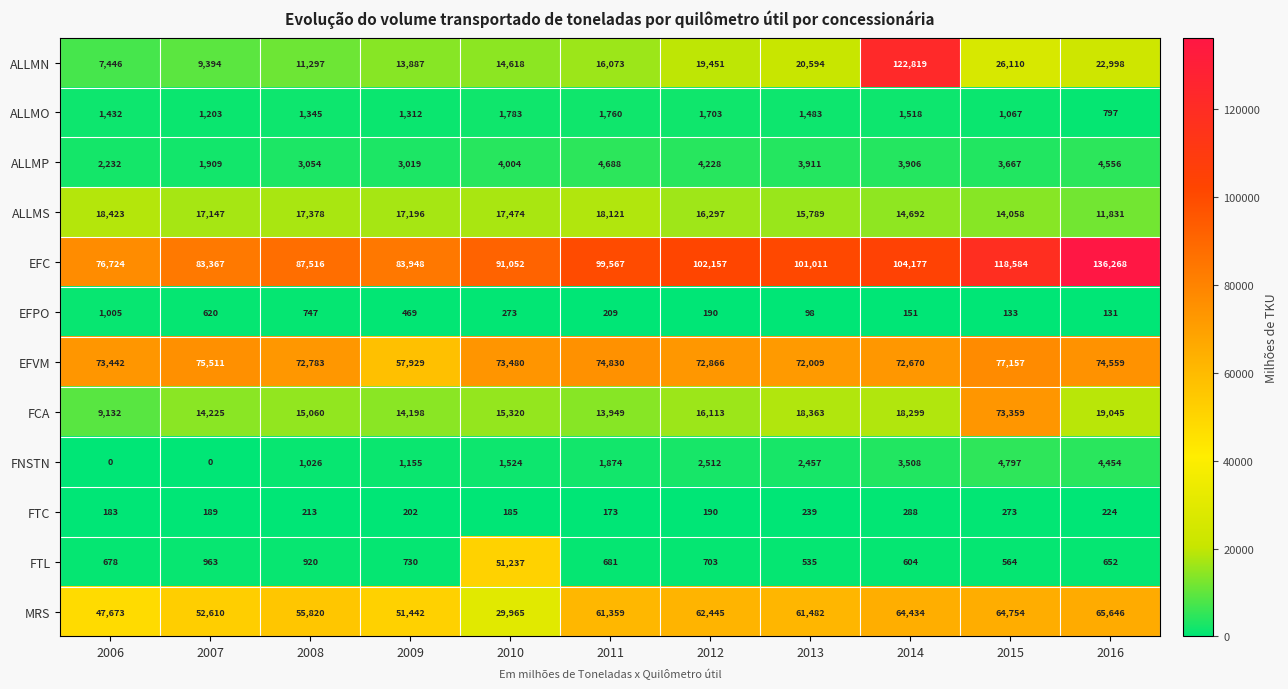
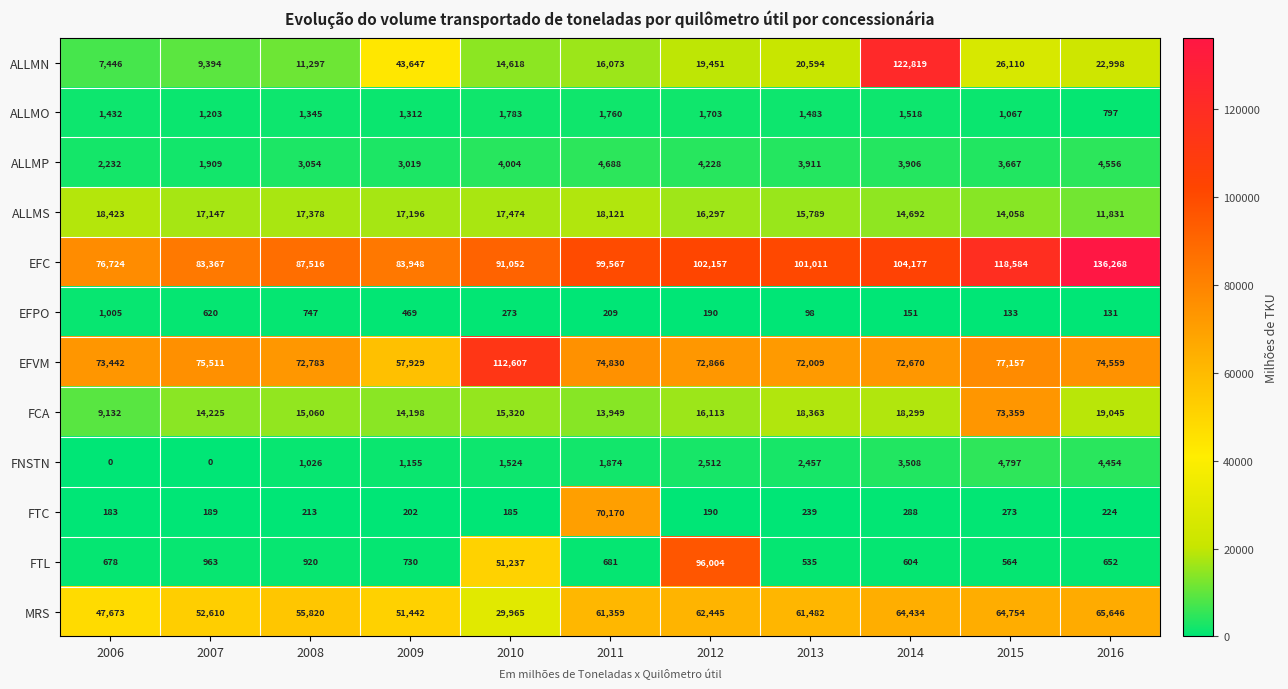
ALLMN, 2009: 13,887 -> 43,647
EFVM, 2010: 73,480 -> 112,607
FTC, 2011: 173 -> 70,170
FTL, 2012: 703 -> 96,004
